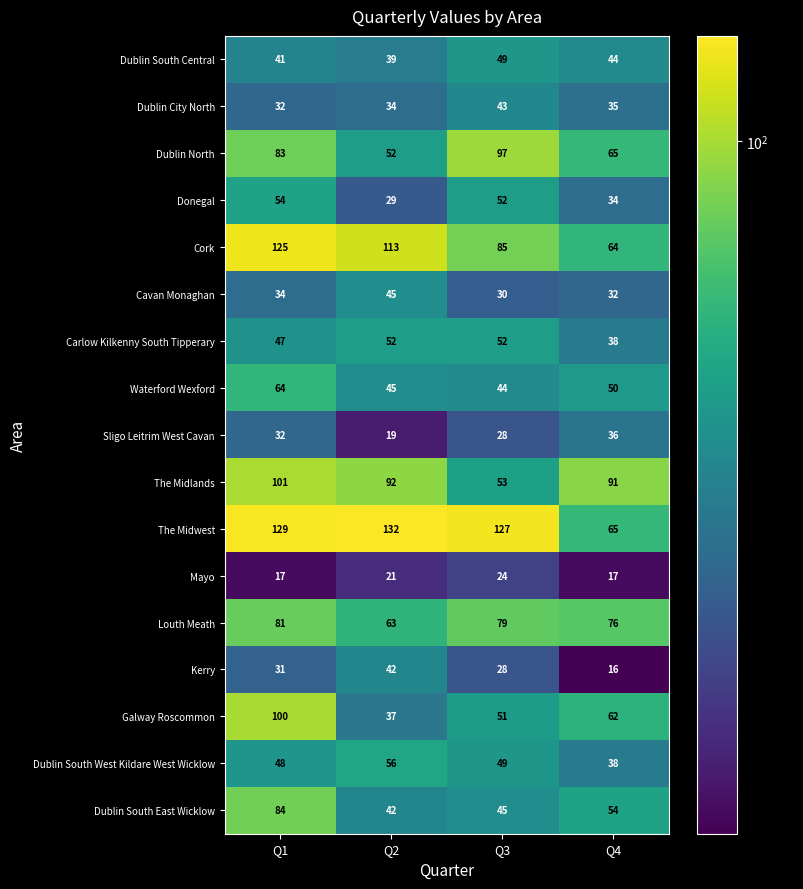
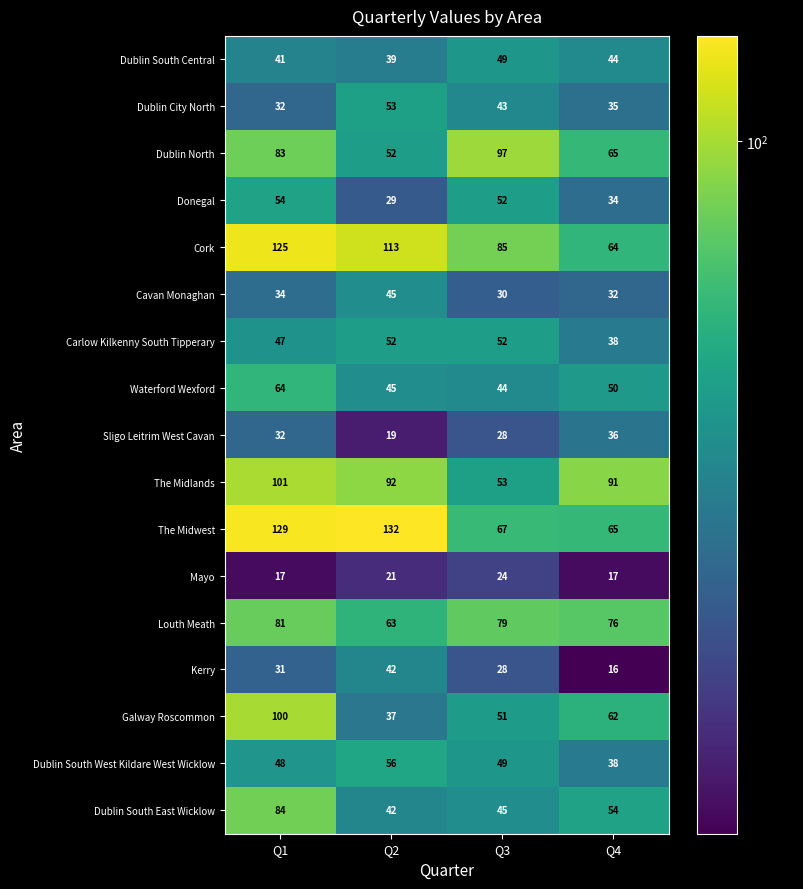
Dublin City North, Q2: 34 -> 53
The Midwest, Q3: 127 -> 67
